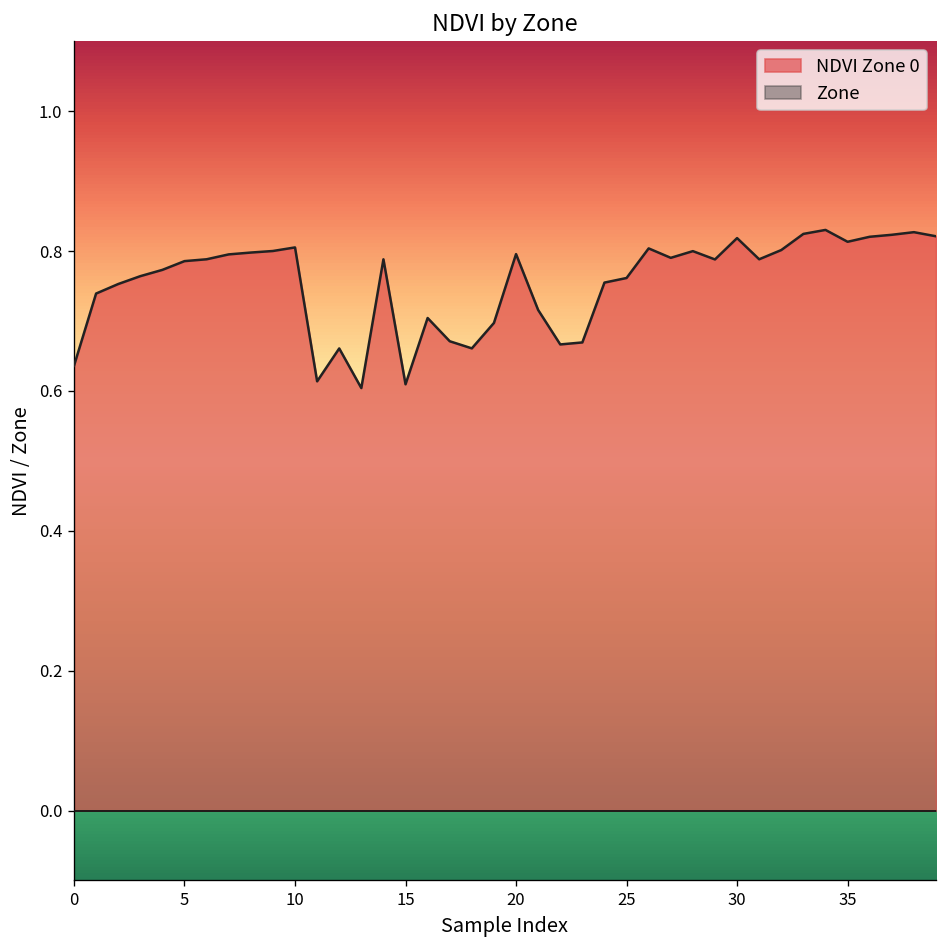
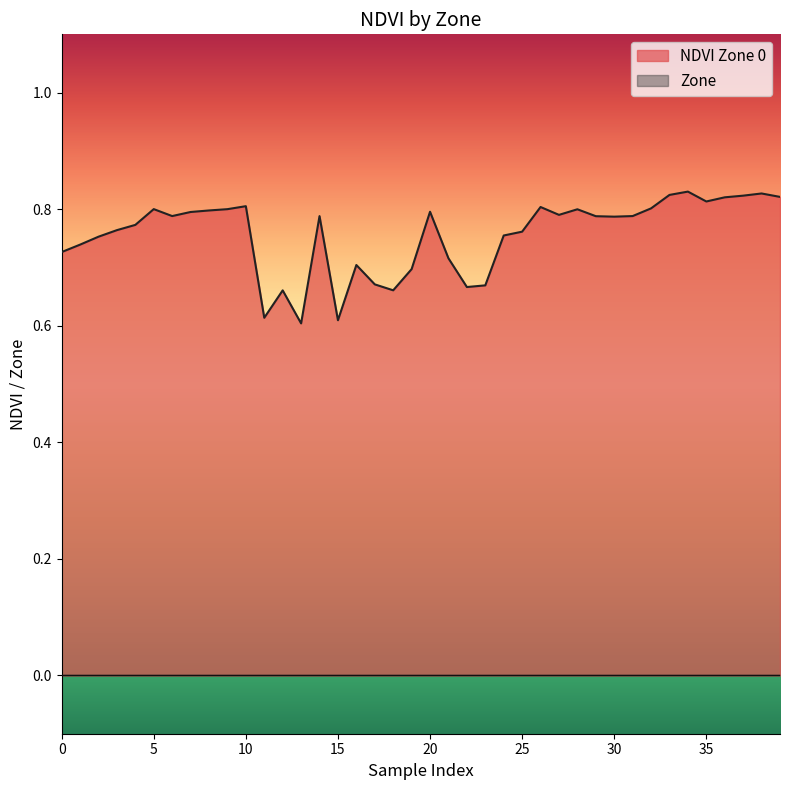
NDVI Zone 0, 0: 0.64 -> 0.73
NDVI Zone 0, 5: 0.79 -> 0.80
NDVI Zone 0, 30: 0.82 -> 0.79
